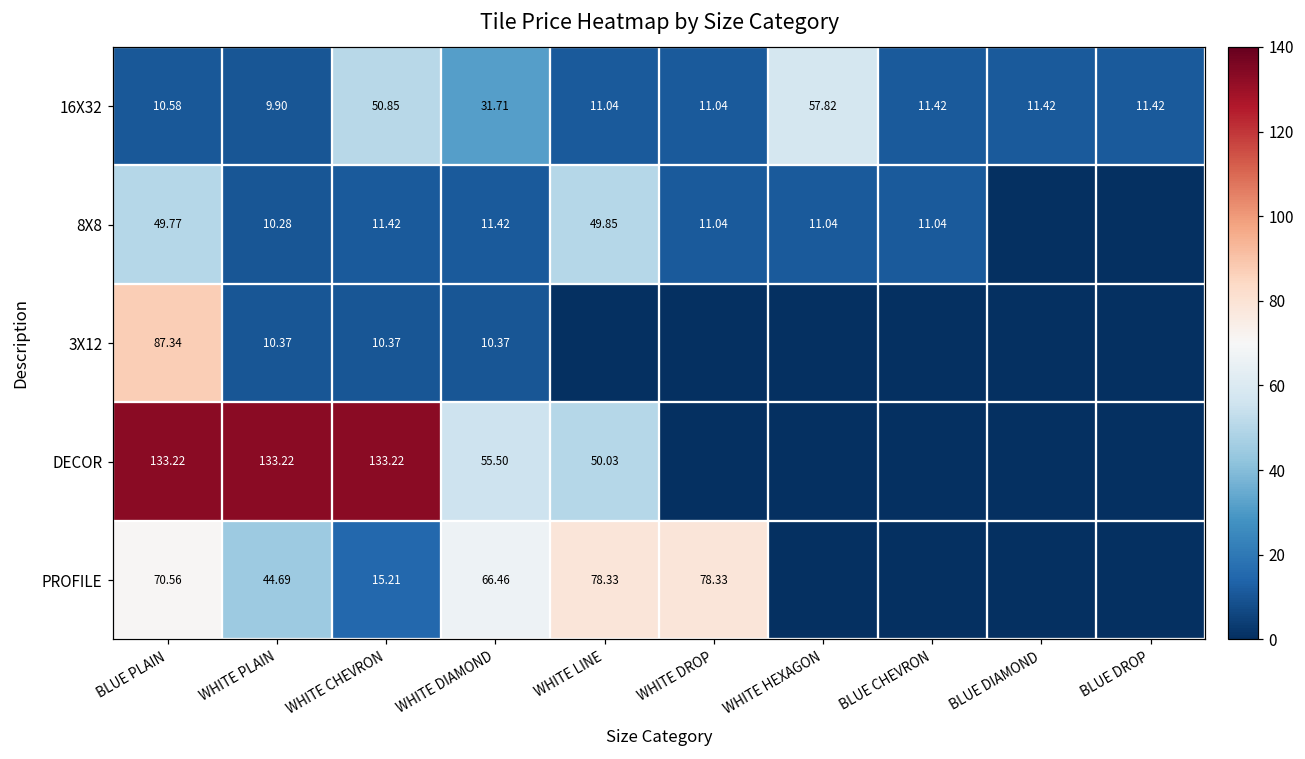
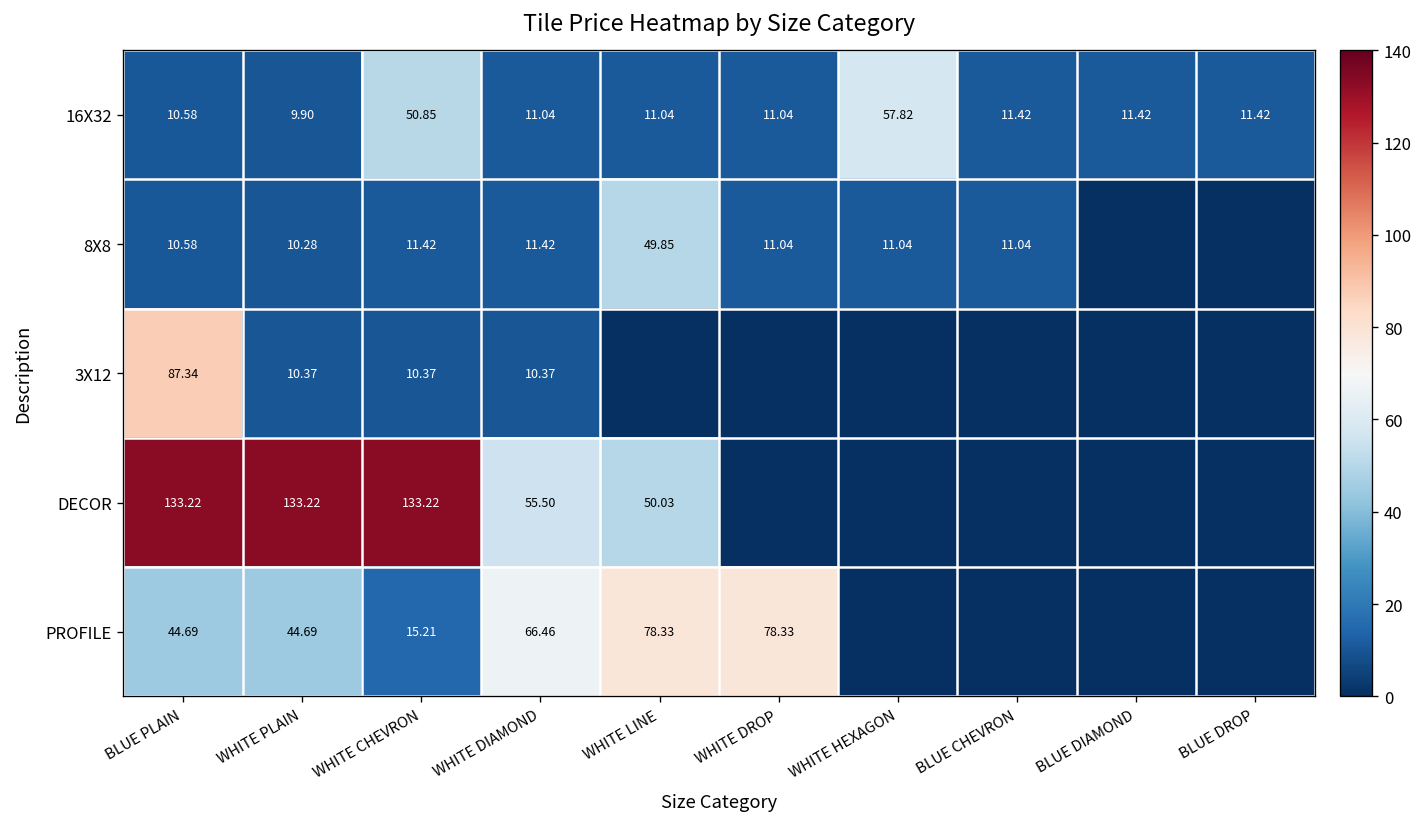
16X32, WHITE DIAMOND: 31.71 -> 11.04
8X8, BLUE PLAIN: 49.77 -> 10.58
PROFILE, BLUE PLAIN: 70.56 -> 44.69
